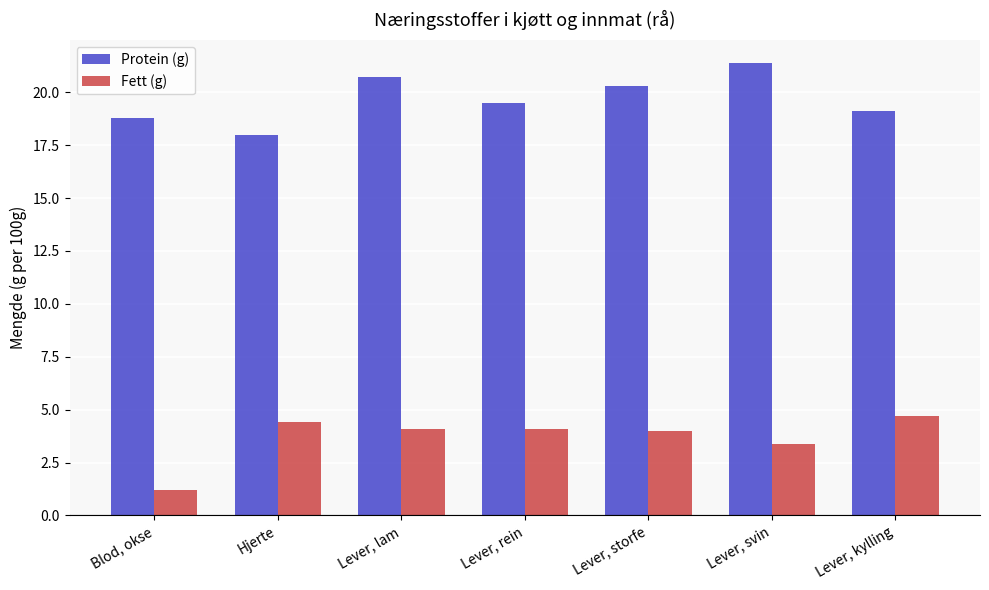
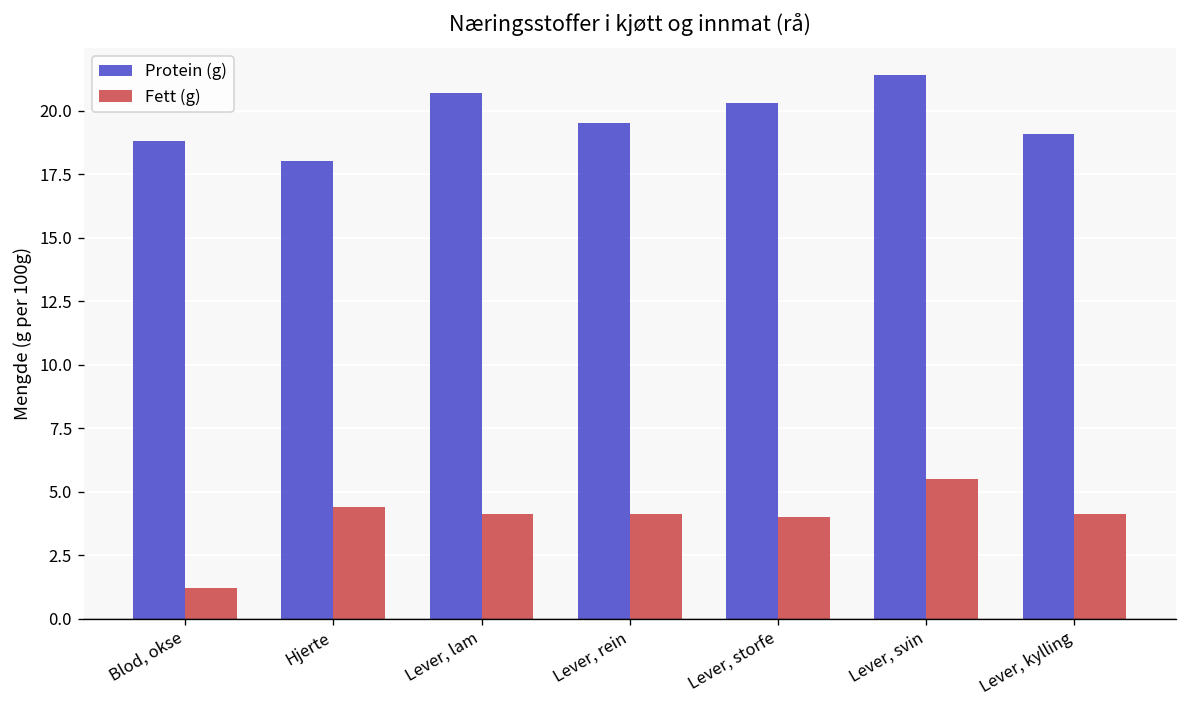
Fett (g), Lever, svin: 3.4 -> 5.5
Fett (g), Lever, kylling: 4.7 -> 4.1
